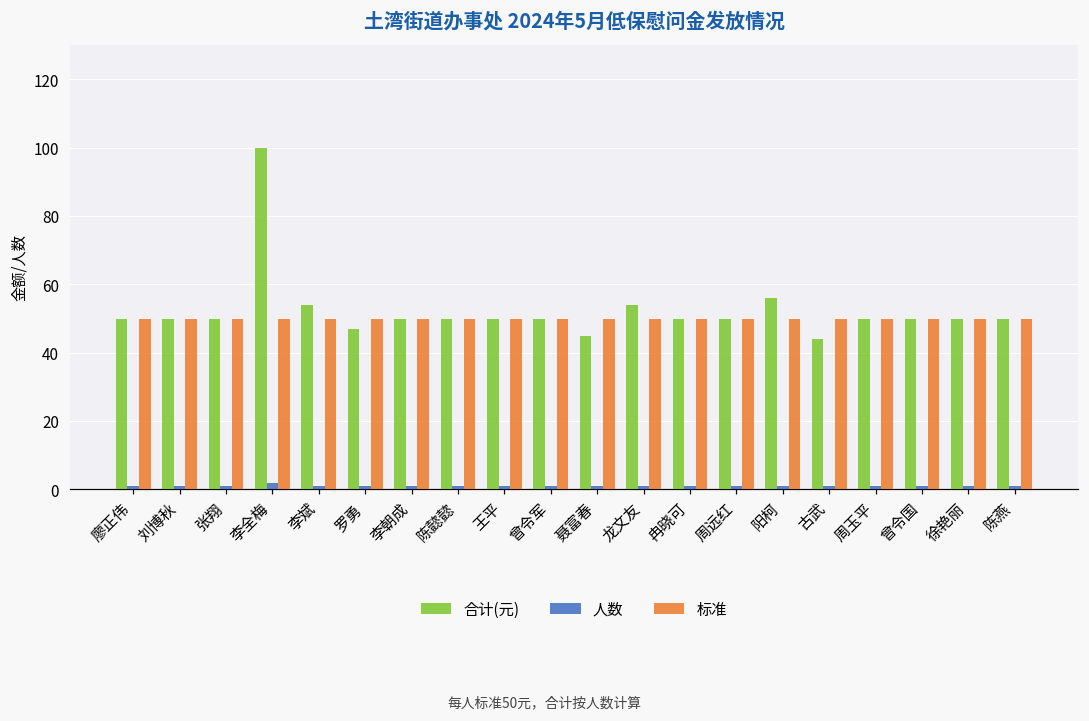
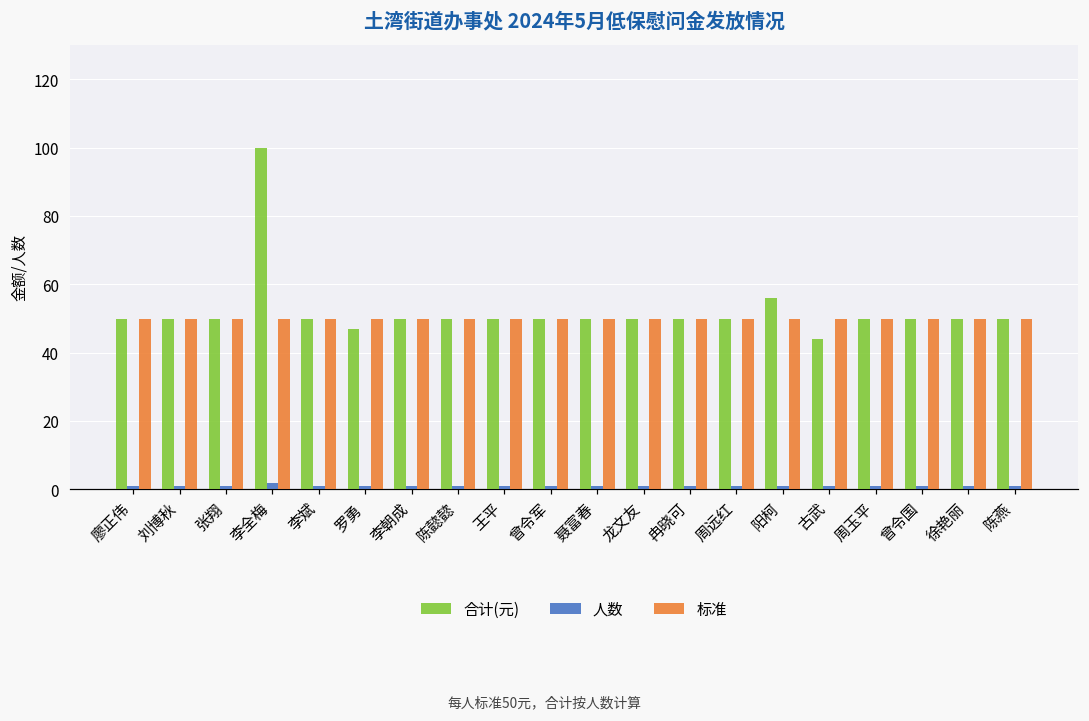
合计(元), 李斌: 54 -> 50
合计(元), 聂富春: 45 -> 50
合计(元), 龙文友: 54 -> 50
